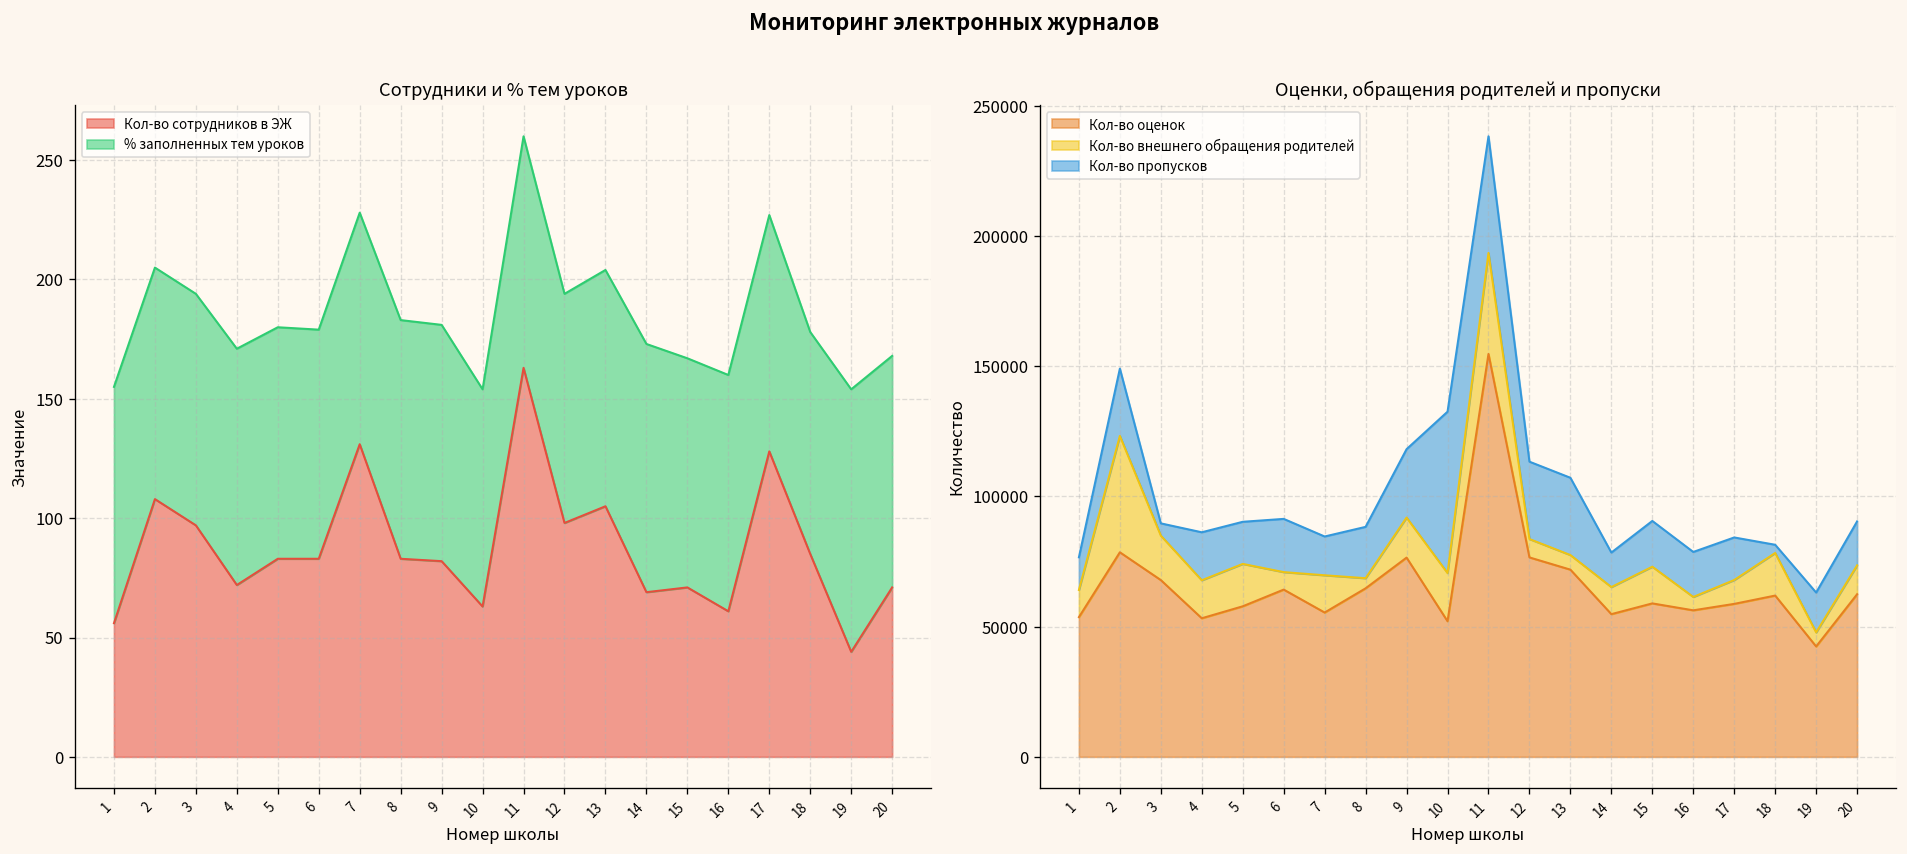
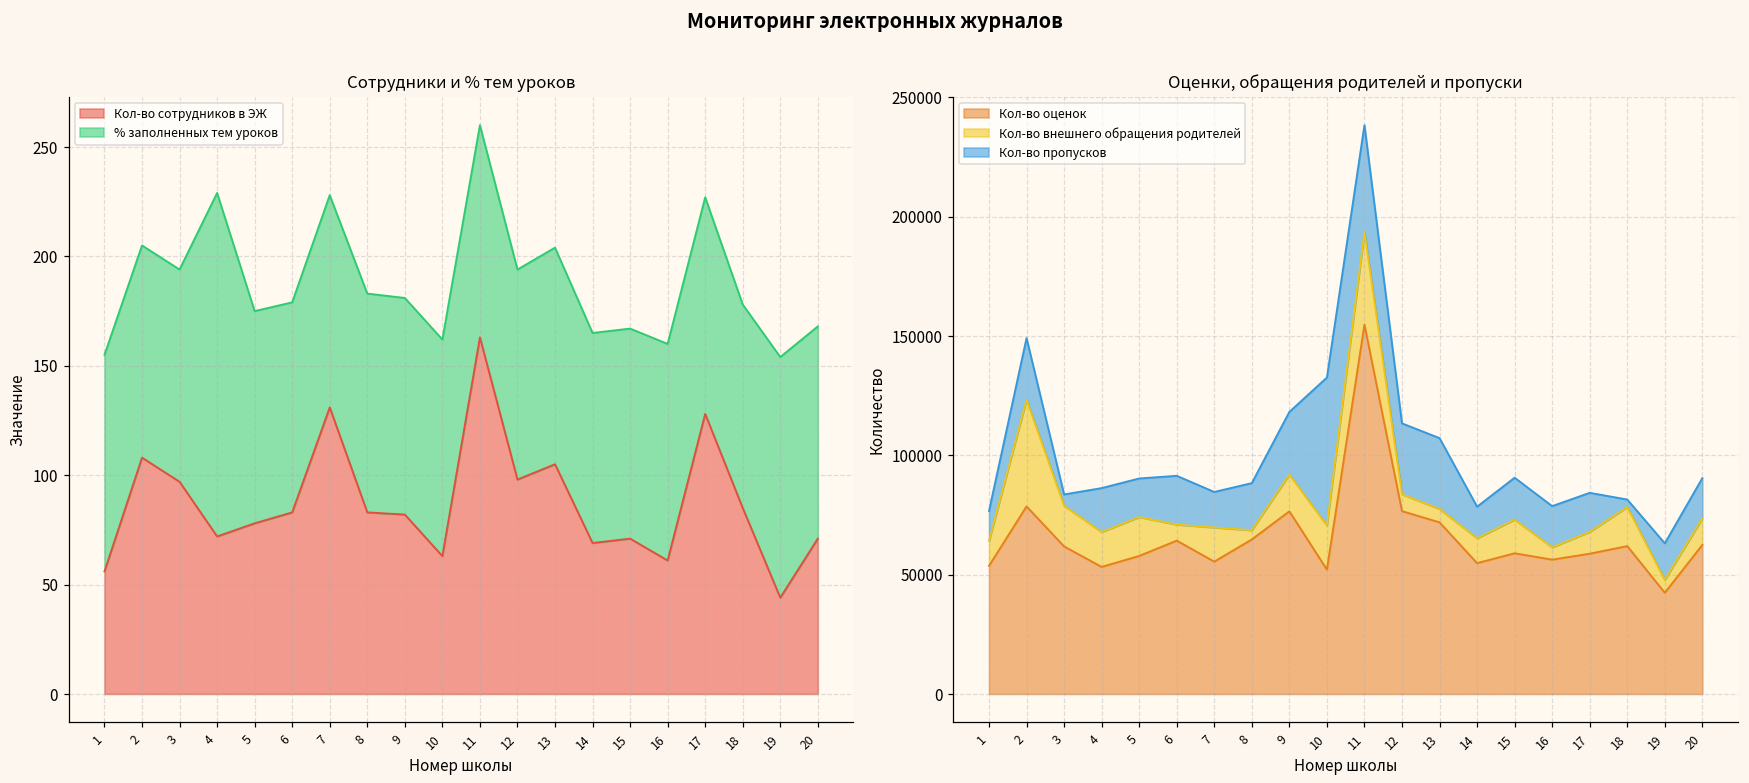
Сотрудники и % тем уроков, % заполненных тем уроков, 4: 99 -> 157
Сотрудники и % тем уроков, Кол-во сотрудников в ЭЖ, 5: 83 -> 78
Сотрудники и % тем уроков, % заполненных тем уроков, 10: 91 -> 99
Сотрудники и % тем уроков, % заполненных тем уроков, 14: 104 -> 96
Оценки, обращения родителей и пропуски, Кол-во оценок, 3: 68000 -> 62000
